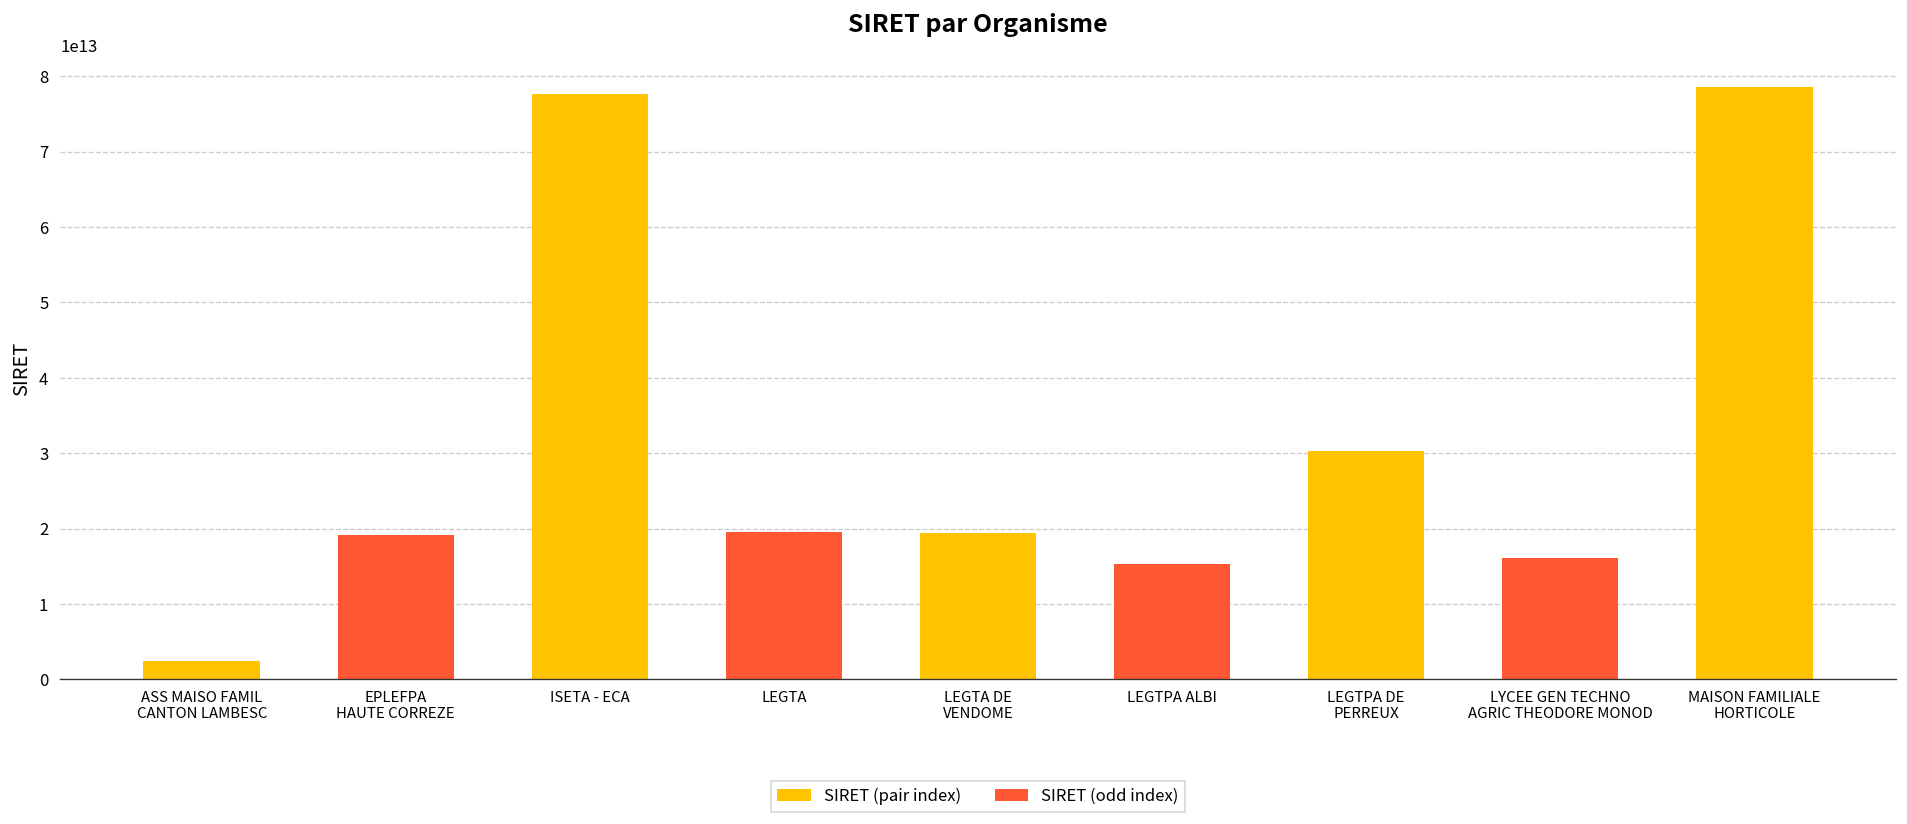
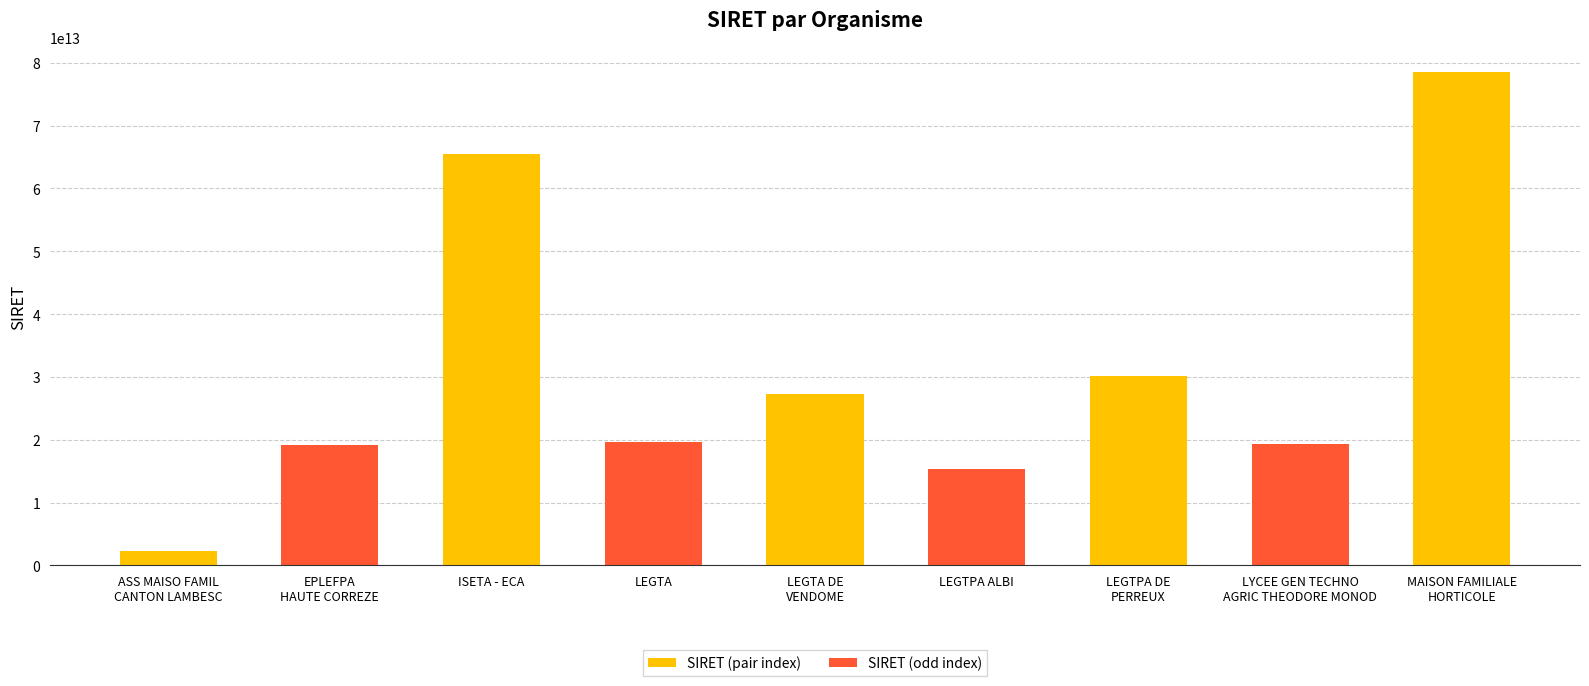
ISETA - ECA: 78000000000000 -> 65000000000000
LEGTA DE VENDOME: 19000000000000 -> 27000000000000
LYCEE GEN TECHNO AGRIC THEODORE MONOD: 16000000000000 -> 19000000000000
